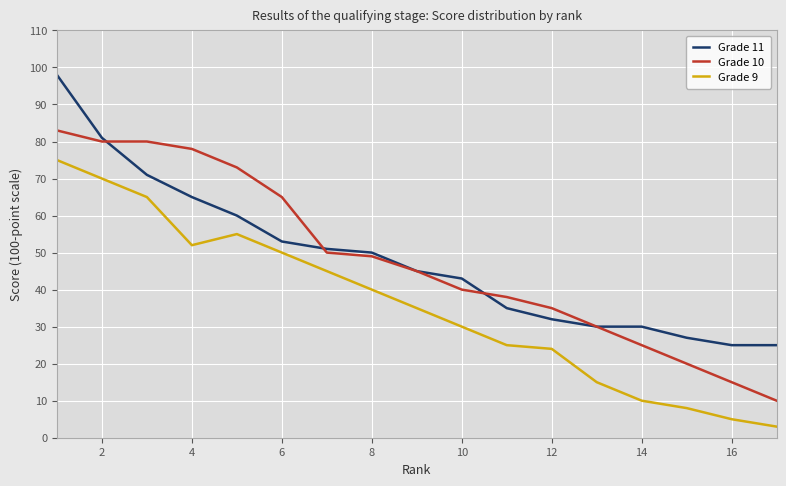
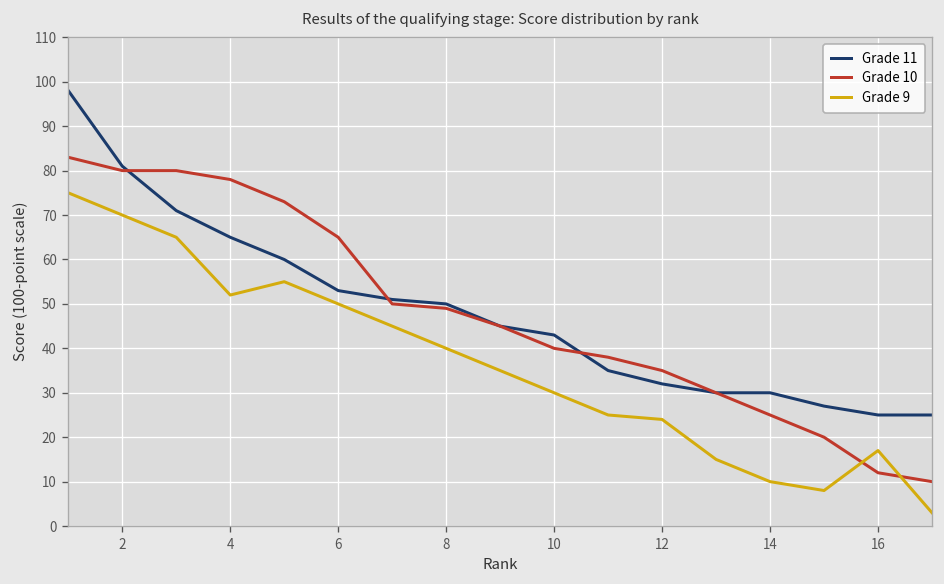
Grade 10, 16: 15 -> 12
Grade 9, 16: 5 -> 17
